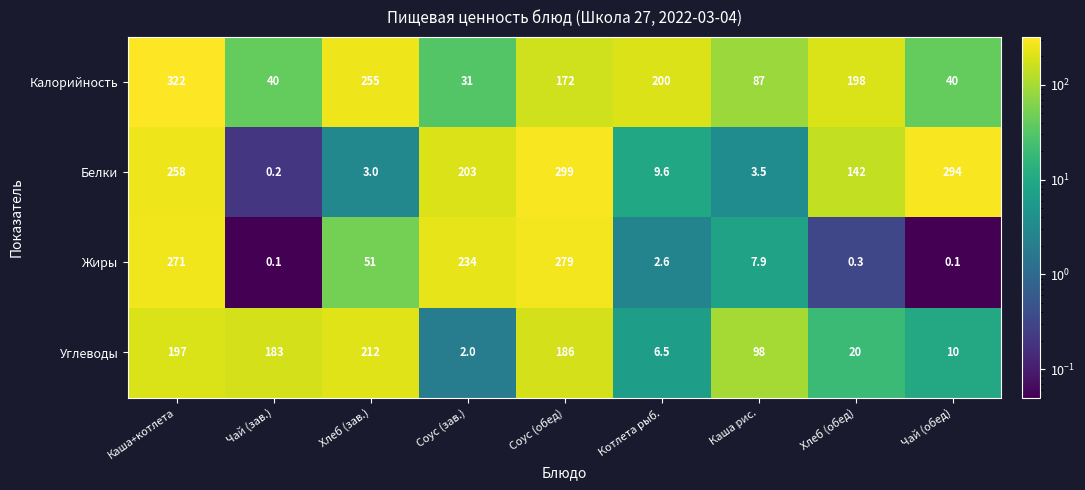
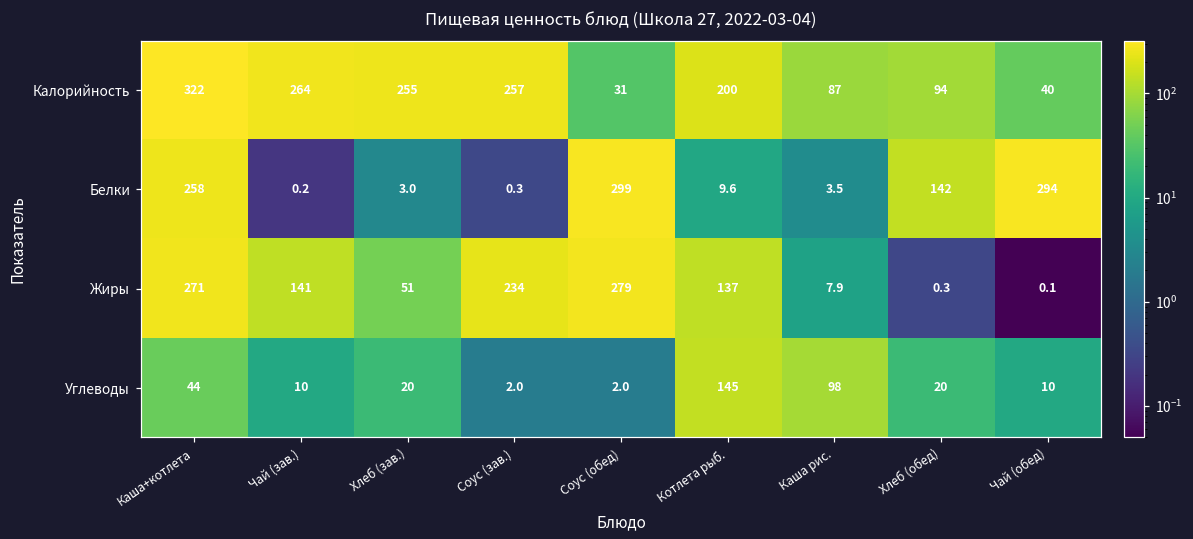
Калорийность, Чай (зав.): 40 -> 264
Калорийность, Соус (зав.): 31 -> 257
Калорийность, Соус (обед): 172 -> 31
Калорийность, Хлеб (обед): 198 -> 94
Белки, Соус (зав.): 203 -> 0.3
Жиры, Чай (зав.): 0.1 -> 141
Жиры, Котлета рыб.: 2.6 -> 137
Углеводы, Каша+котлета: 197 -> 44
Углеводы, Чай (зав.): 183 -> 10
Углеводы, Хлеб (зав.): 212 -> 20
Углеводы, Соус (обед): 186 -> 2.0
Углеводы, Котлета рыб.: 6.5 -> 145
